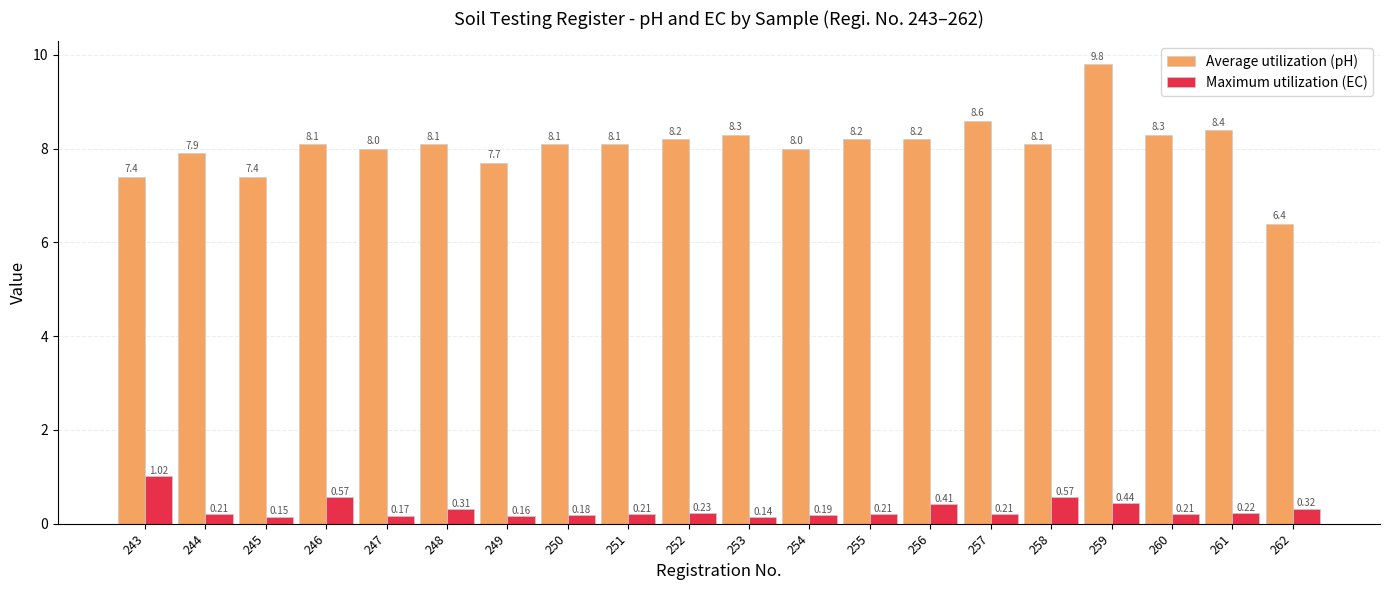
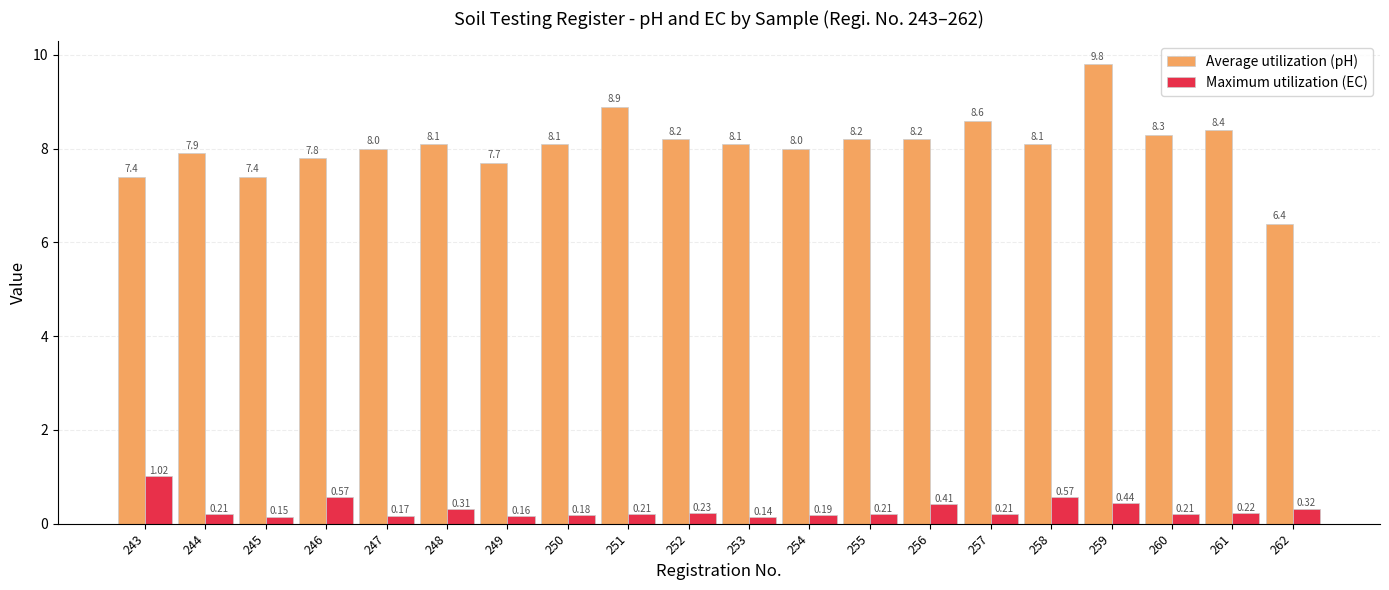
Average utilization (pH), 246: 8.1 -> 7.8
Average utilization (pH), 251: 8.1 -> 8.9
Average utilization (pH), 253: 8.3 -> 8.1
